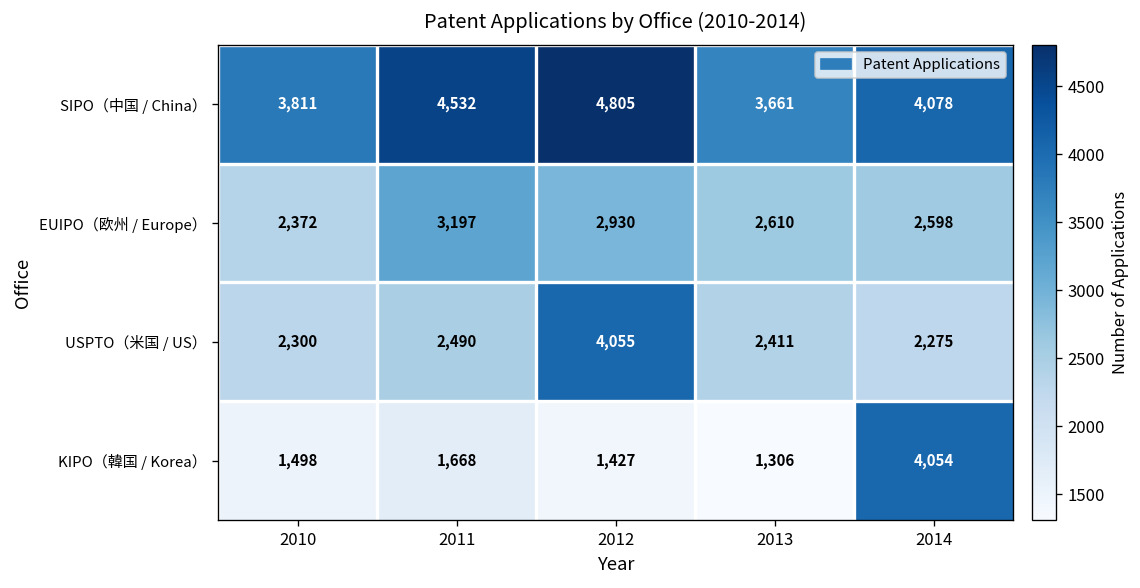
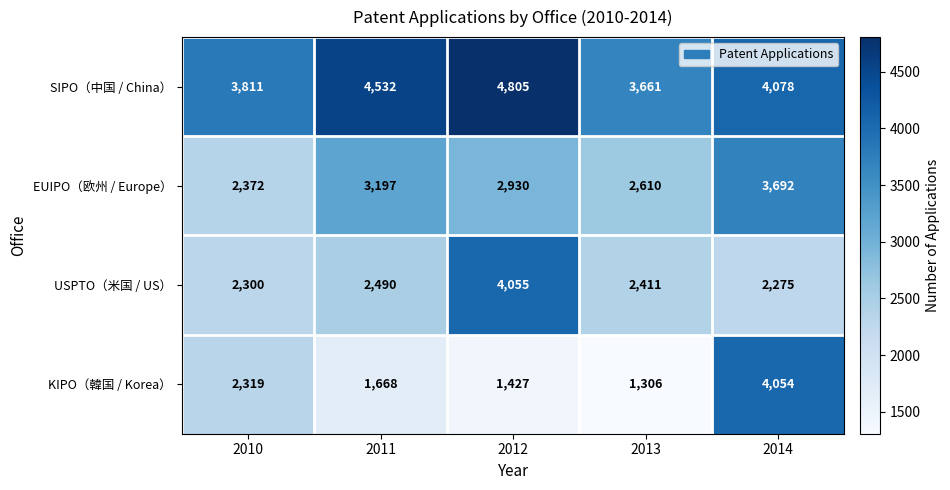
EUIPO（欧州 / Europe）, 2014: 2,598 -> 3,692
KIPO（韓国 / Korea）, 2010: 1,498 -> 2,319
